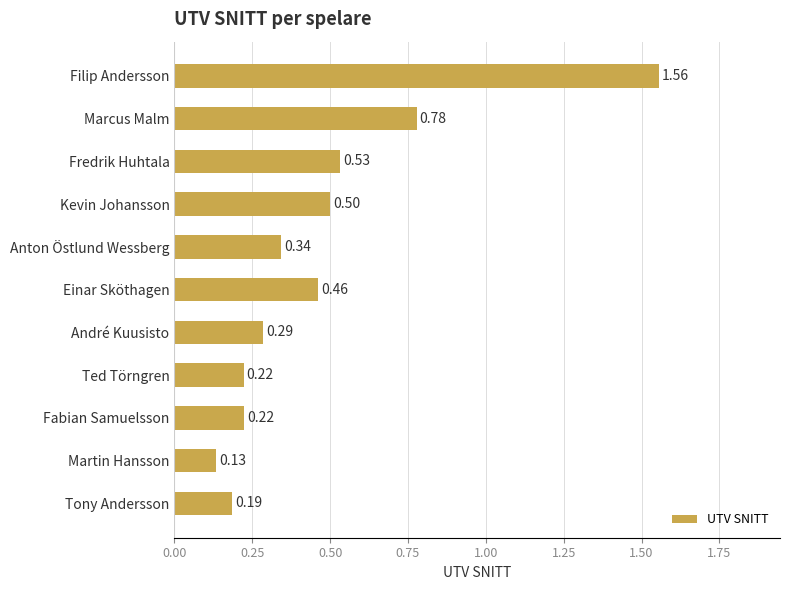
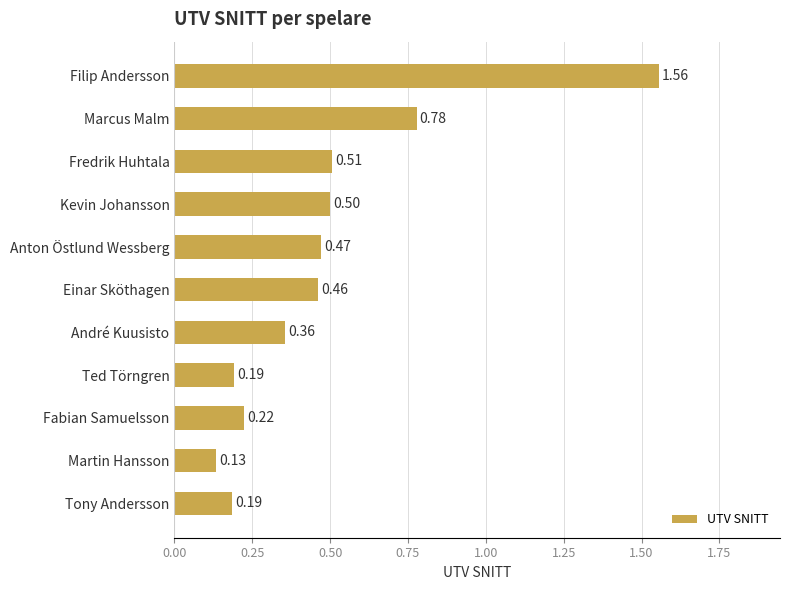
Fredrik Huhtala: 0.53 -> 0.51
Anton Östlund Wessberg: 0.34 -> 0.47
André Kuusisto: 0.29 -> 0.36
Ted Törngren: 0.22 -> 0.19
